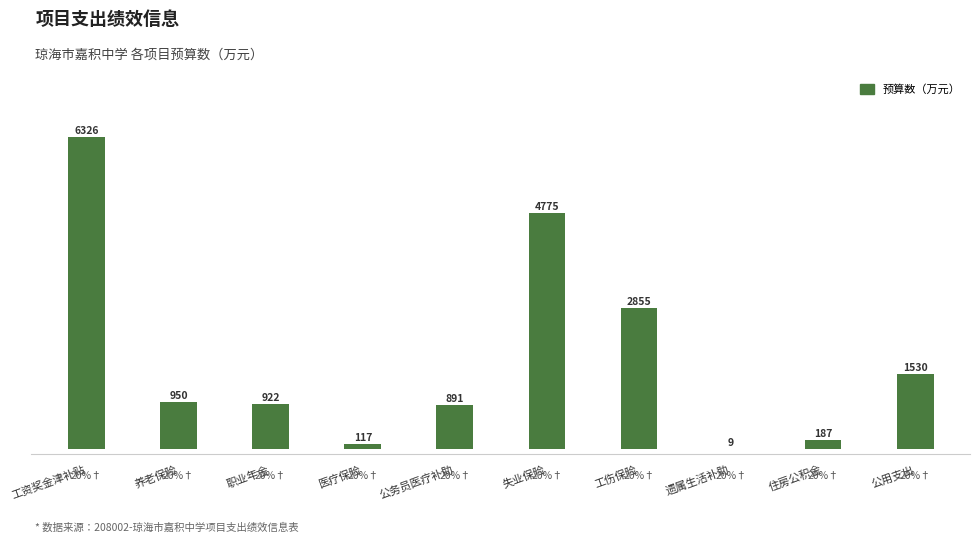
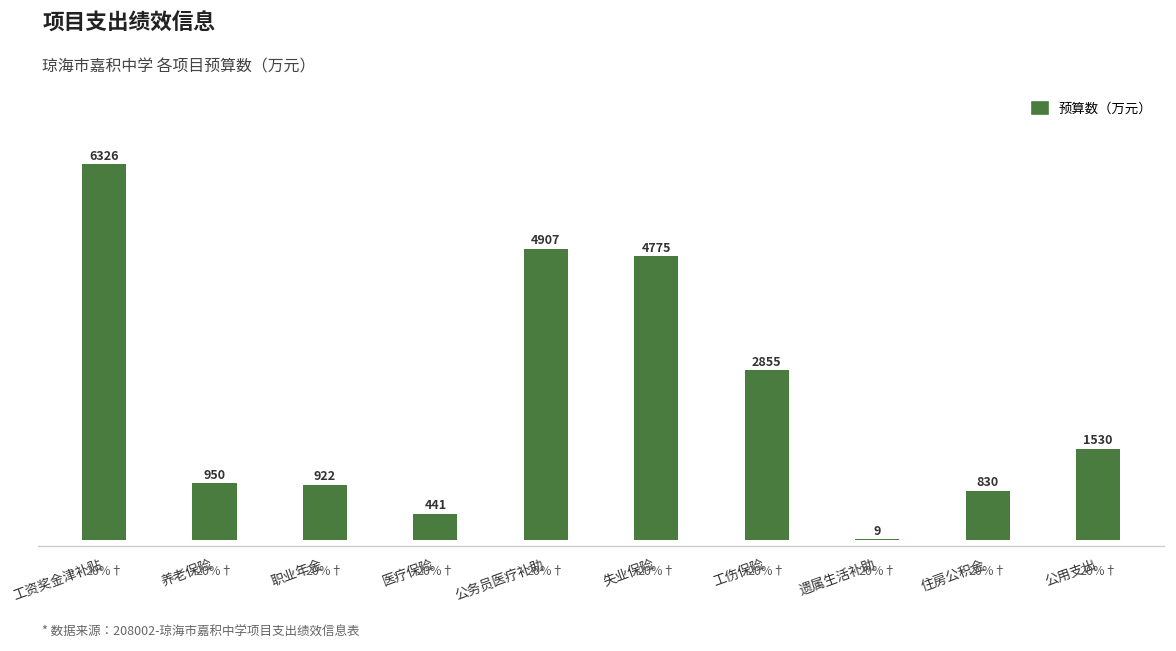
医疗保险: 117 -> 441
公务员医疗补助: 891 -> 4907
住房公积金: 187 -> 830
